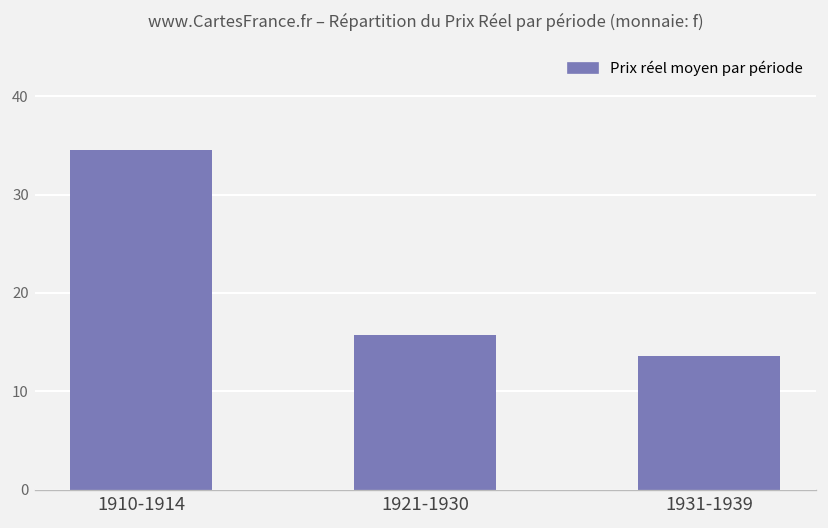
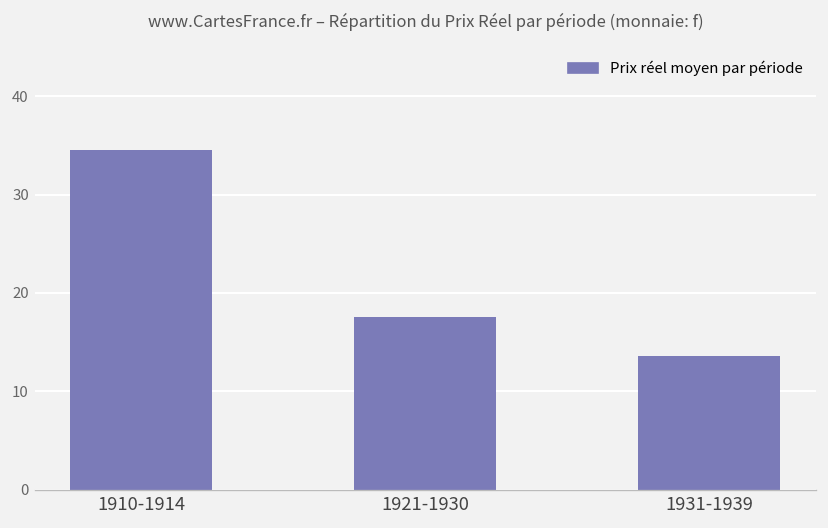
1921-1930: 16 -> 18
